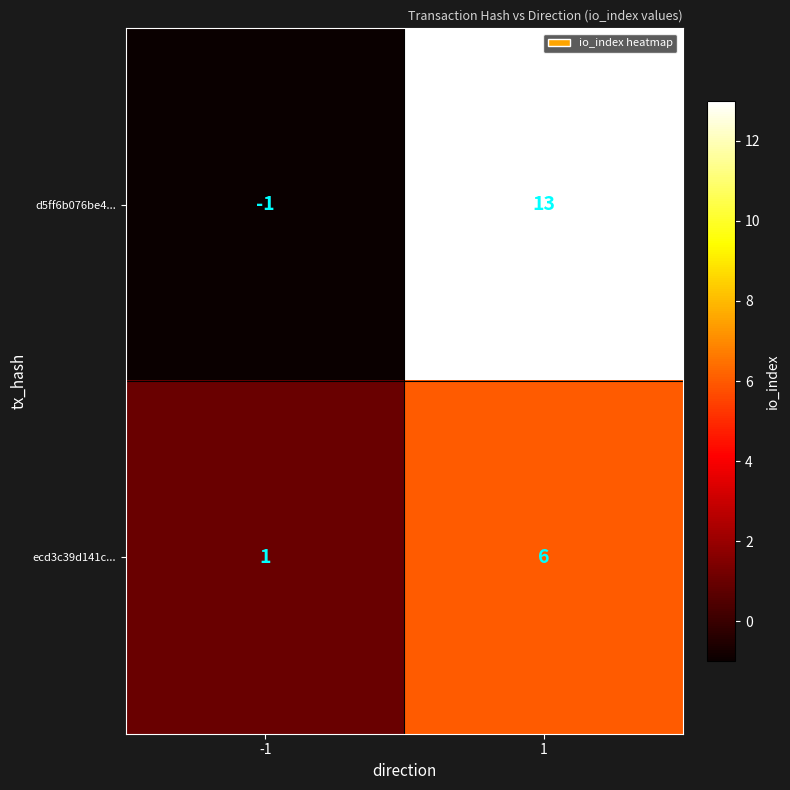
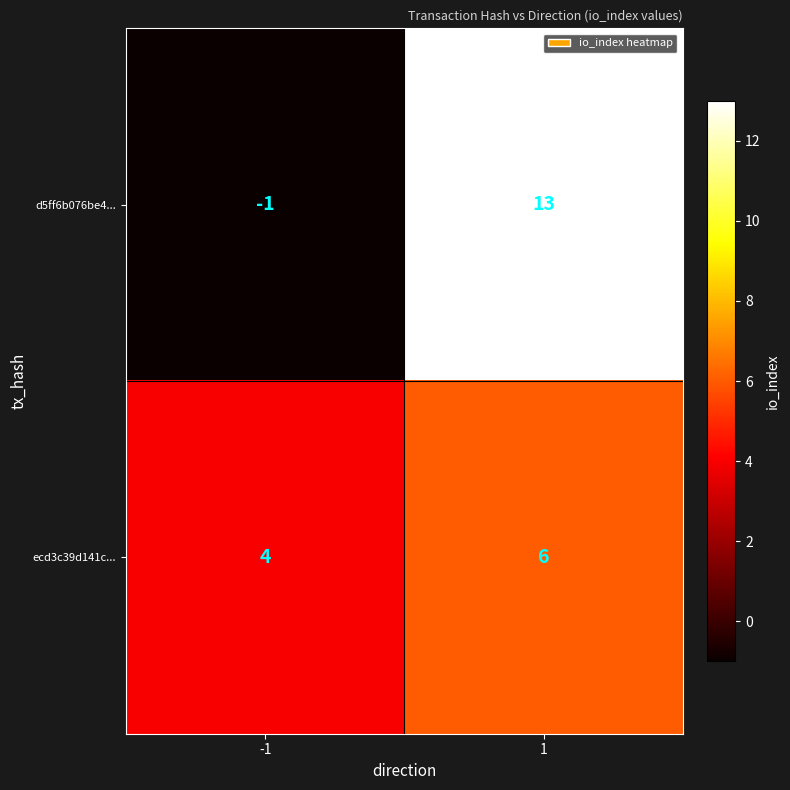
ecd3c39d141c..., -1: 1 -> 4
